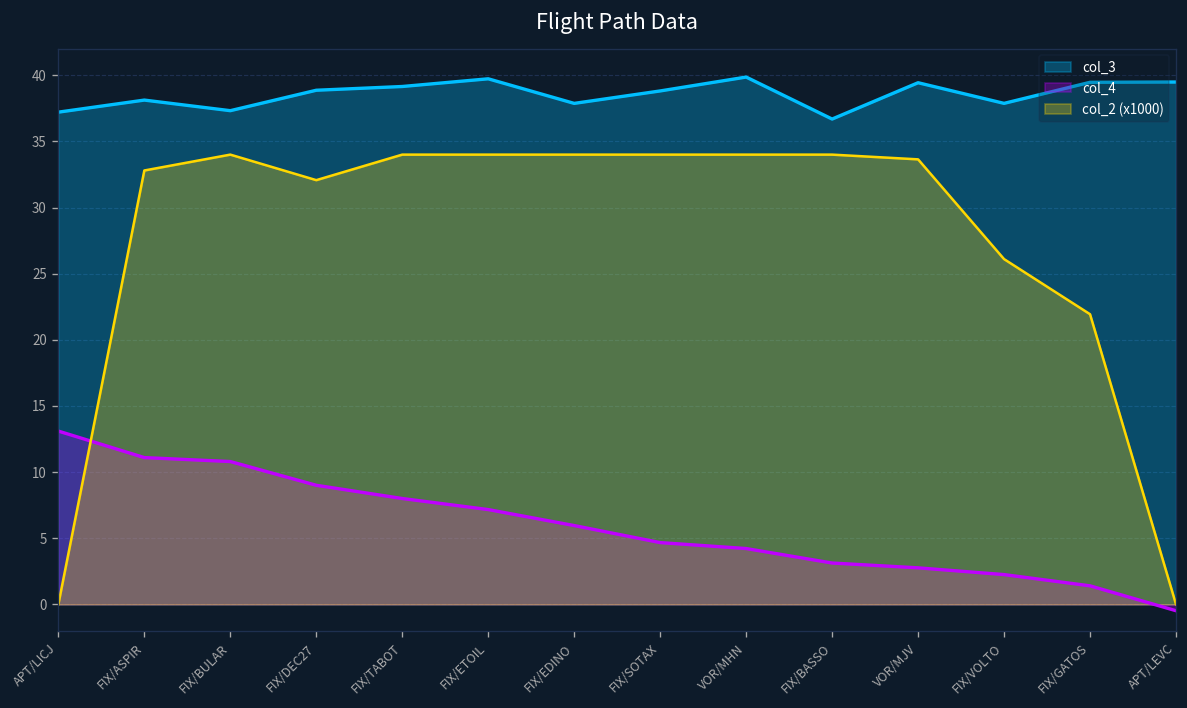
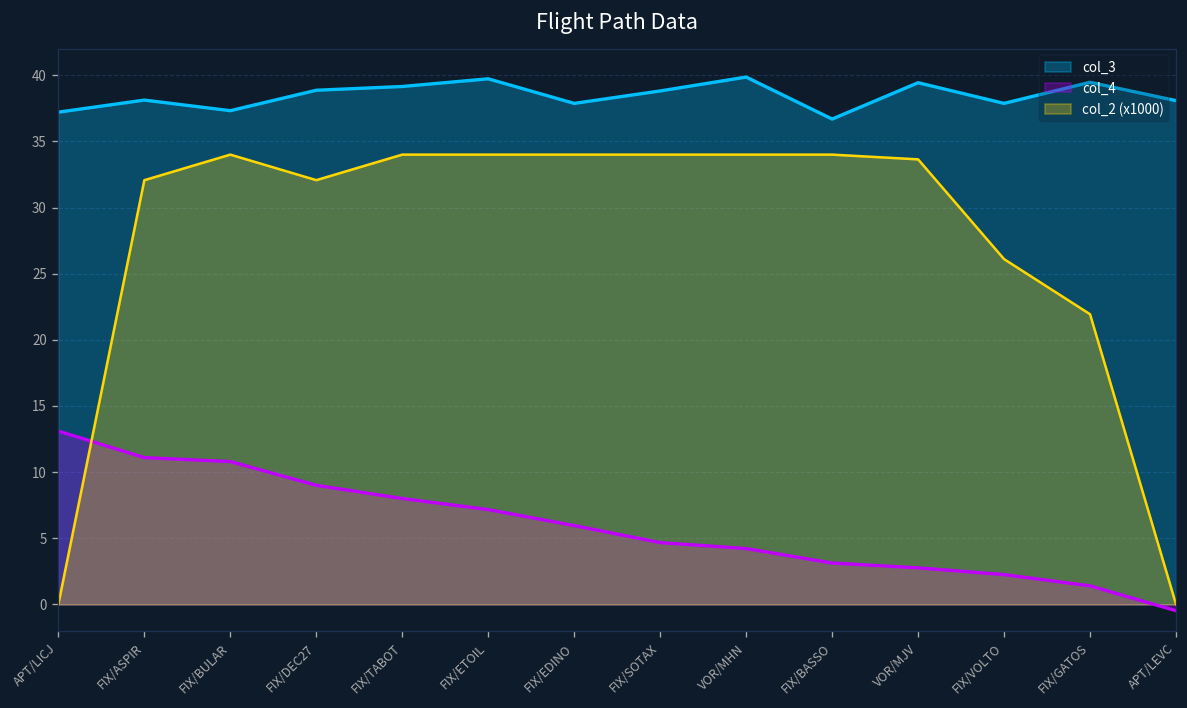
col_2 (x1000), FIX/ASPIR: 32.8 -> 32.1
col_3, APT/LEVC: 39.5 -> 38.1
